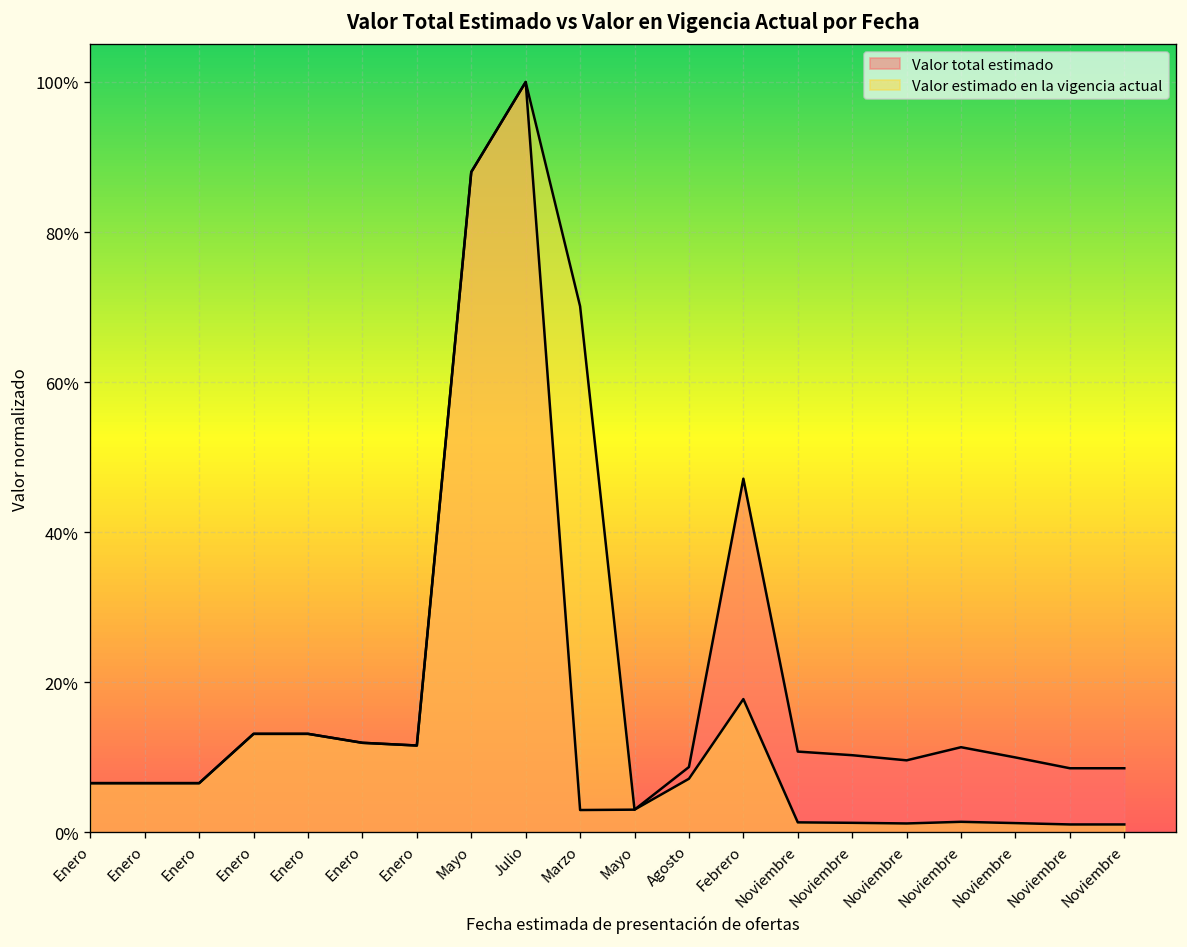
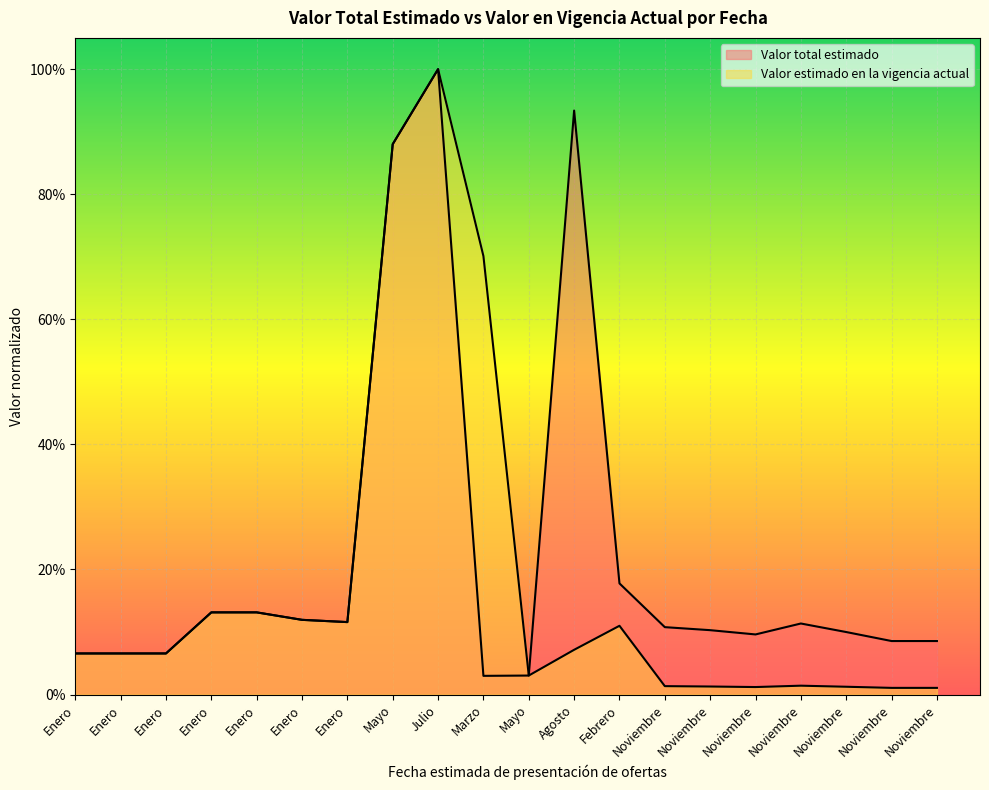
Valor total estimado, Agosto: 9% -> 93%
Valor total estimado, Febrero: 47% -> 18%
Valor estimado en la vigencia actual, Febrero: 18% -> 11%
